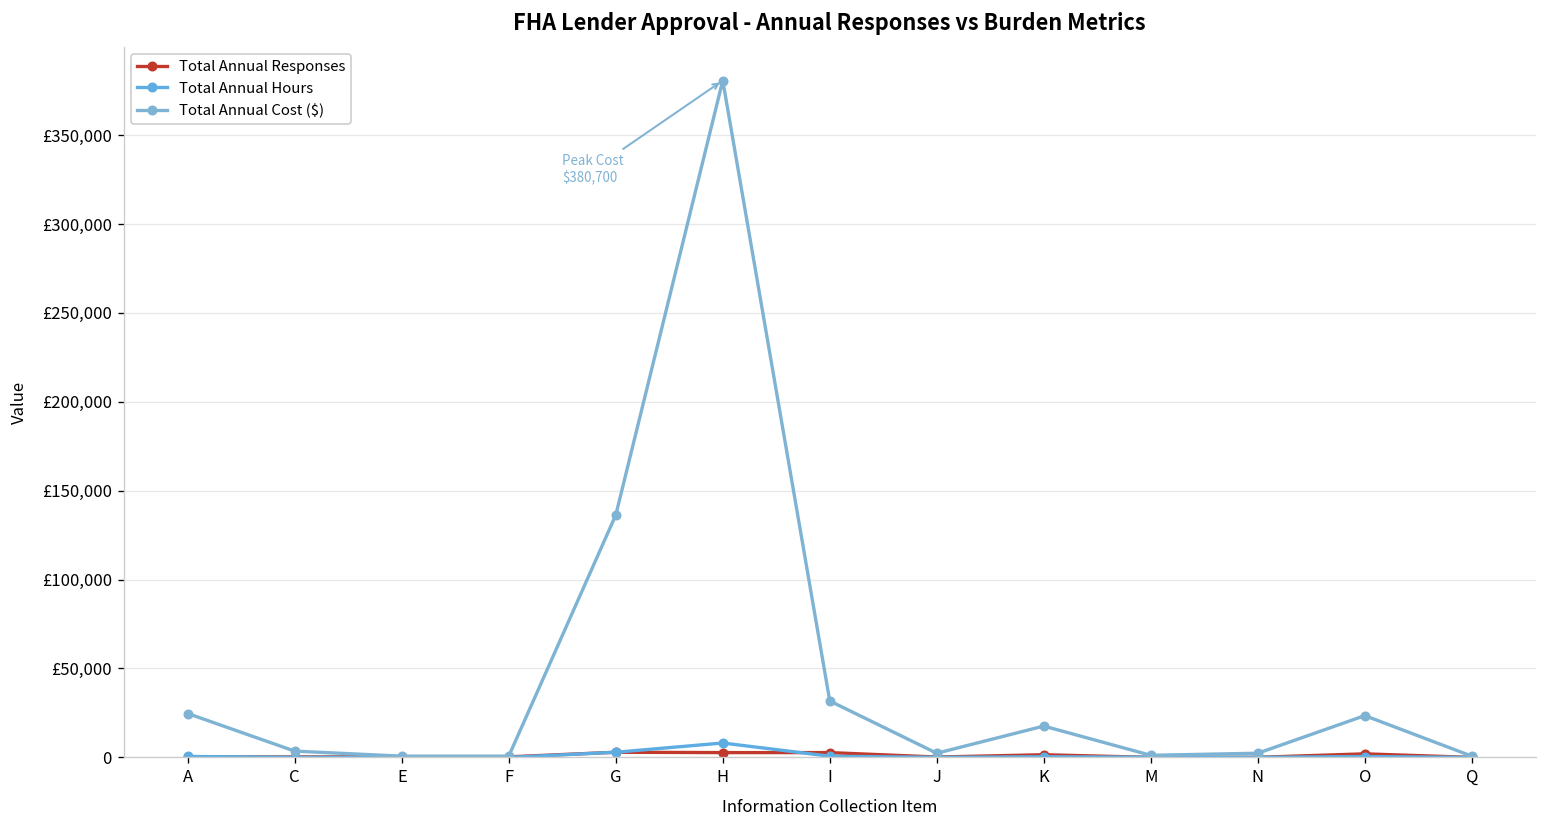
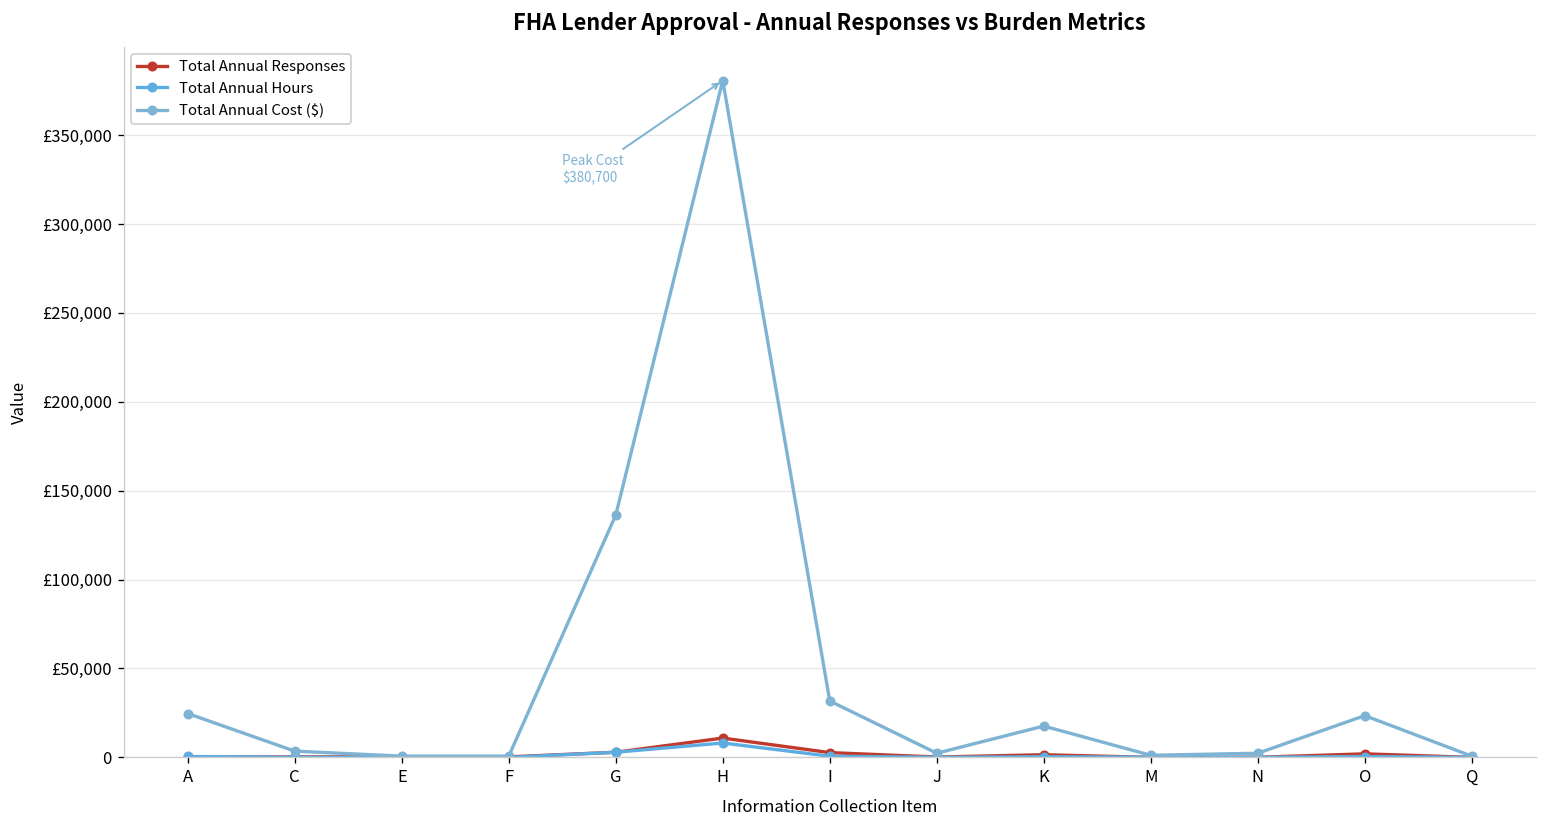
Total Annual Responses, H: £3,000 -> £11,000
